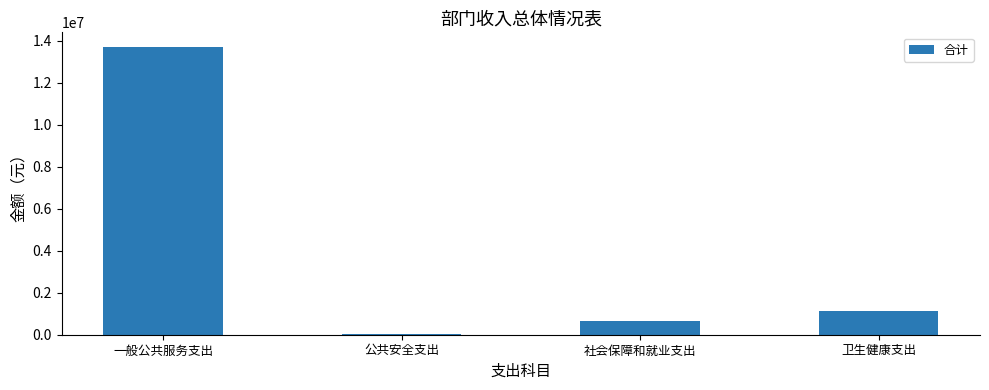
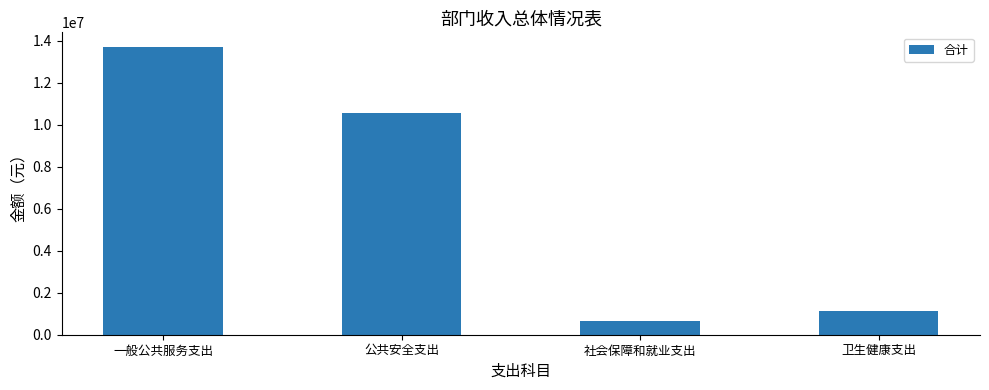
公共安全支出: 0 -> 10500000
